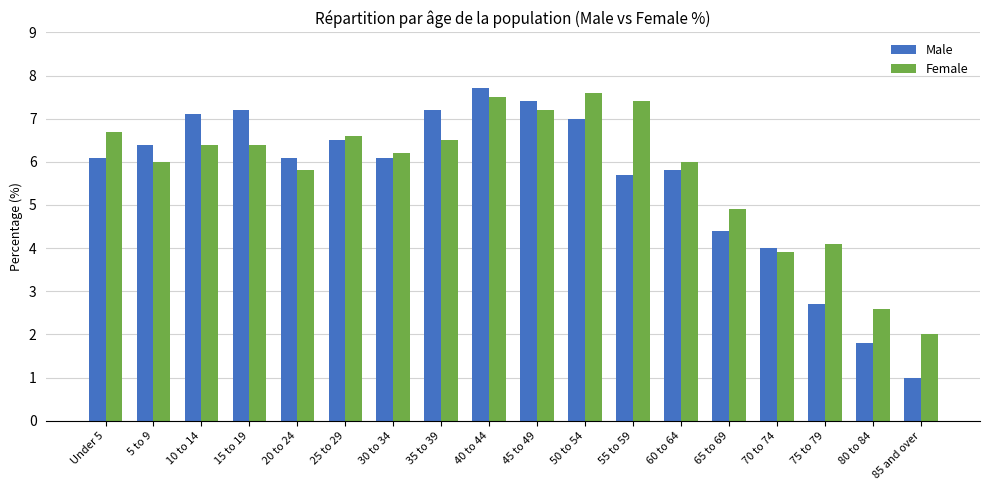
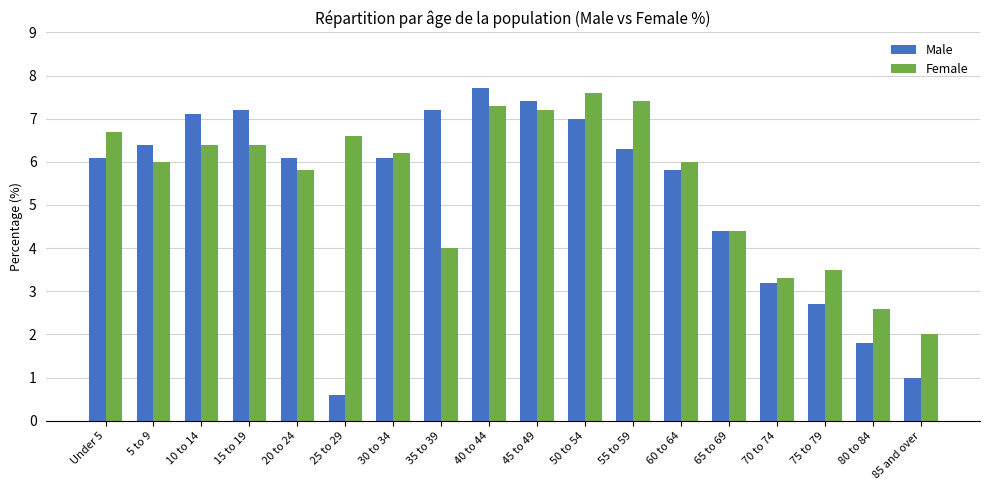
Male, 25 to 29: 6.5 -> 0.6
Female, 35 to 39: 6.5 -> 4.0
Female, 40 to 44: 7.5 -> 7.3
Male, 55 to 59: 5.7 -> 6.3
Female, 65 to 69: 4.9 -> 4.4
Male, 70 to 74: 4.0 -> 3.2
Female, 70 to 74: 3.9 -> 3.3
Female, 75 to 79: 4.1 -> 3.5
